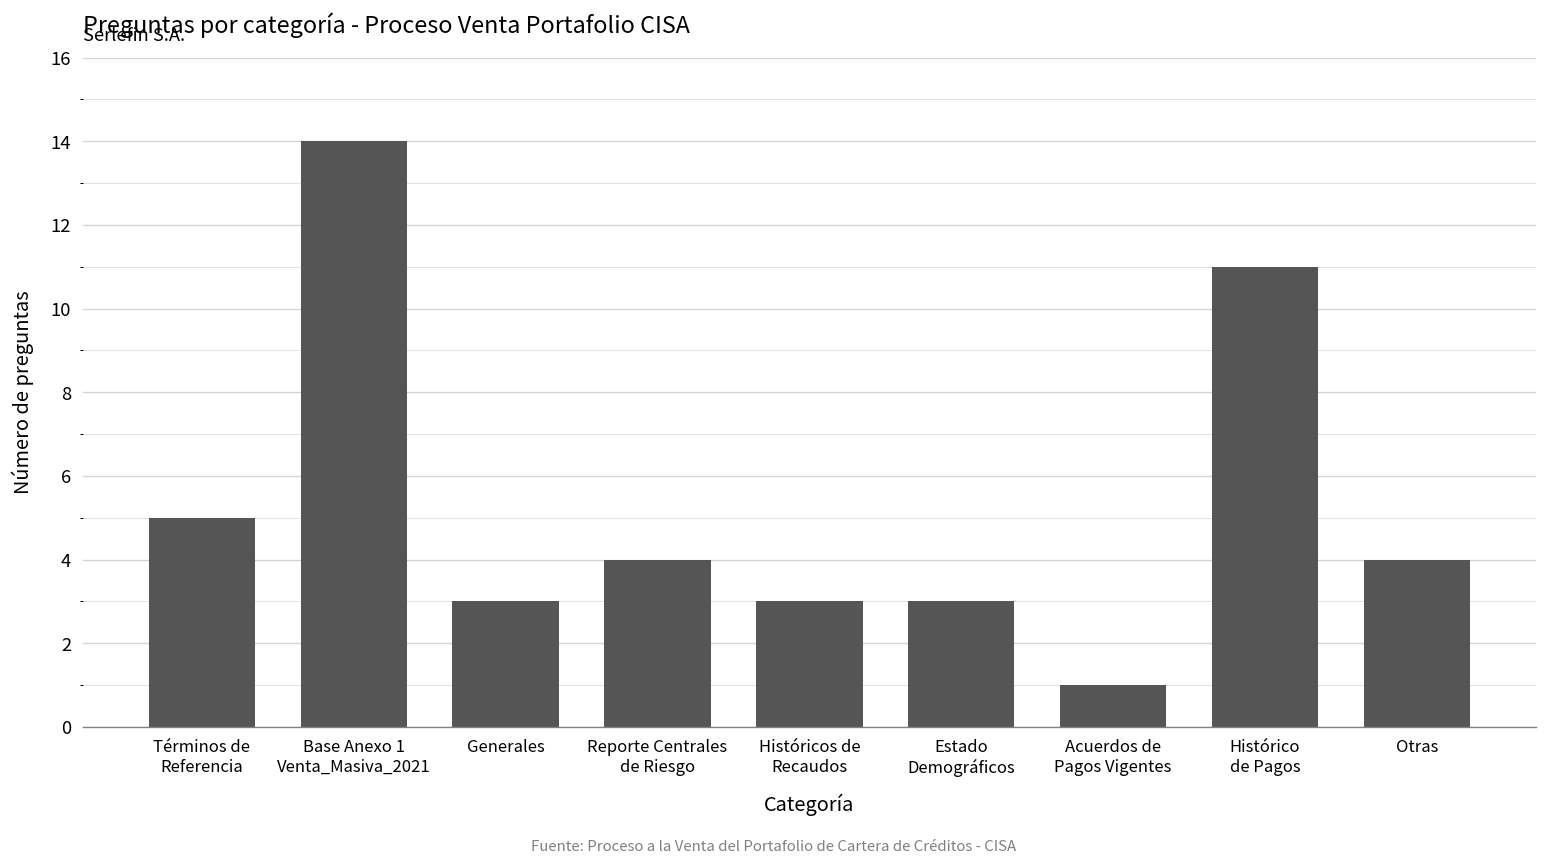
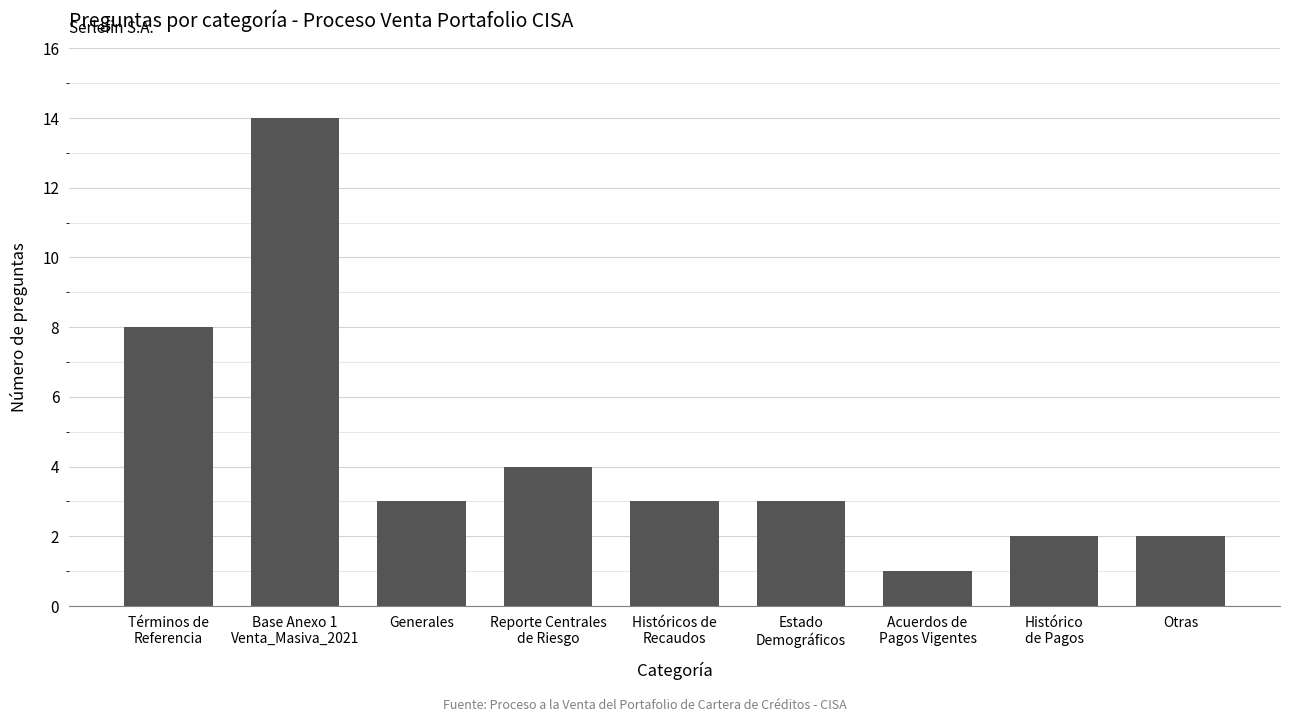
Términos de Referencia: 5 -> 8
Histórico de Pagos: 11 -> 2
Otras: 4 -> 2
